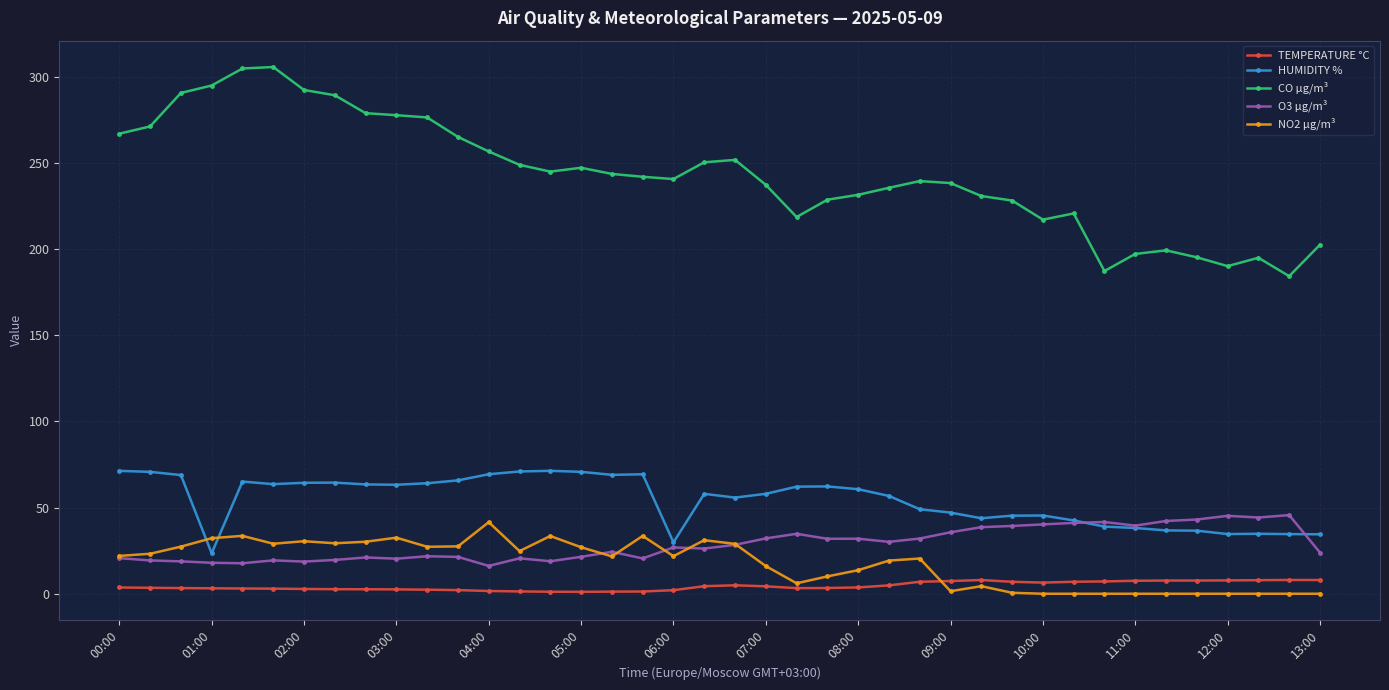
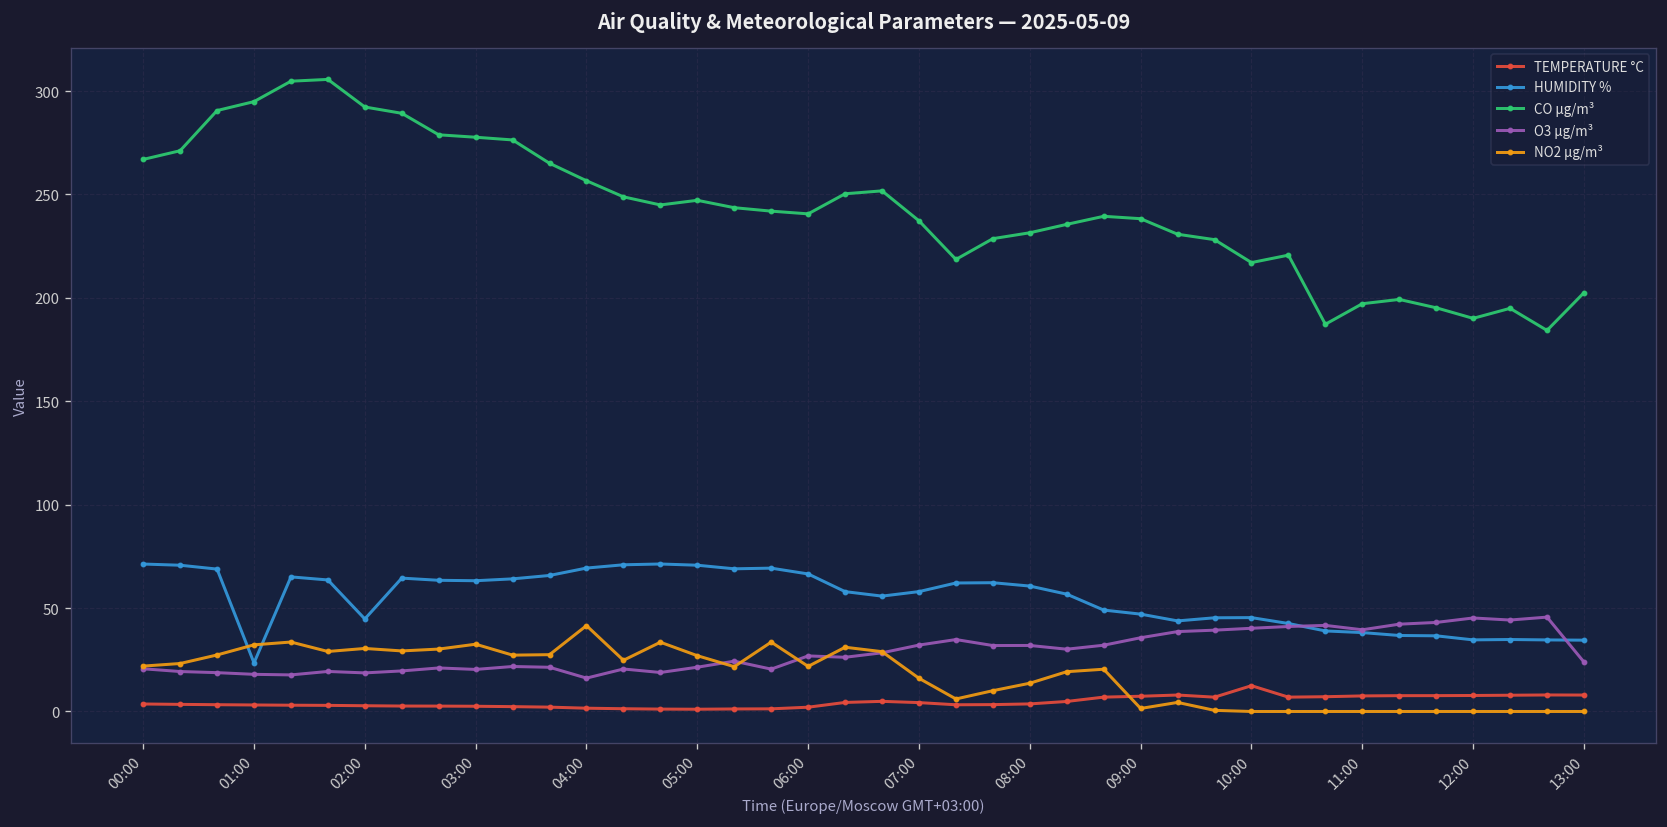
HUMIDITY %, 02:00: 64 -> 45
HUMIDITY %, 06:00: 30 -> 67
TEMPERATURE °C, 10:00: 6 -> 12
